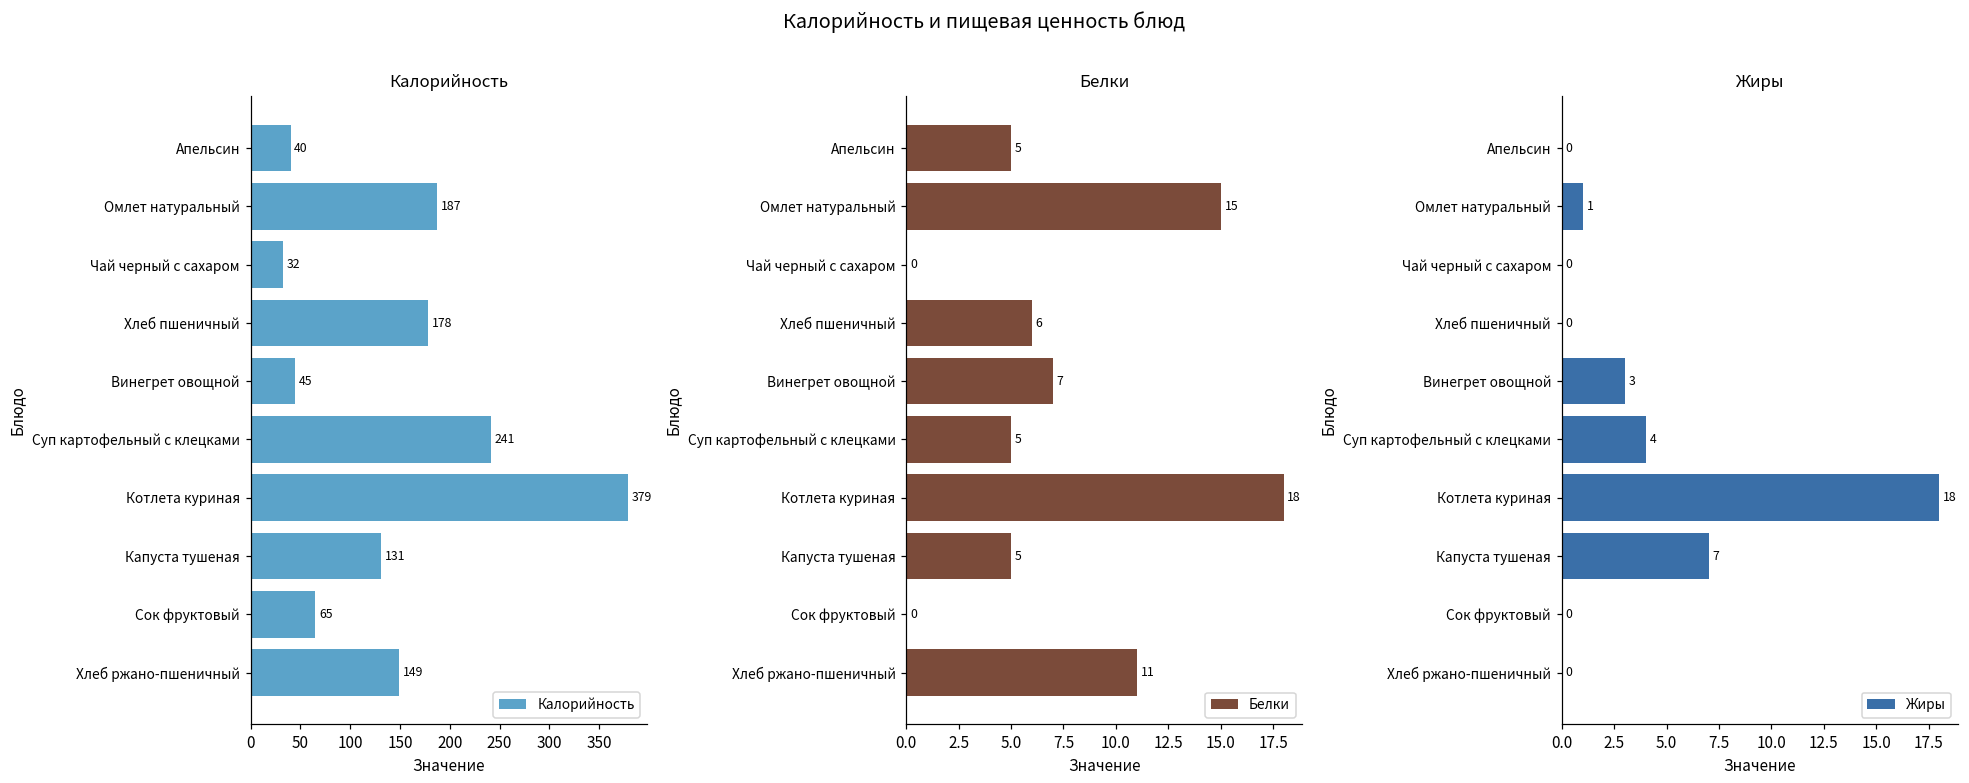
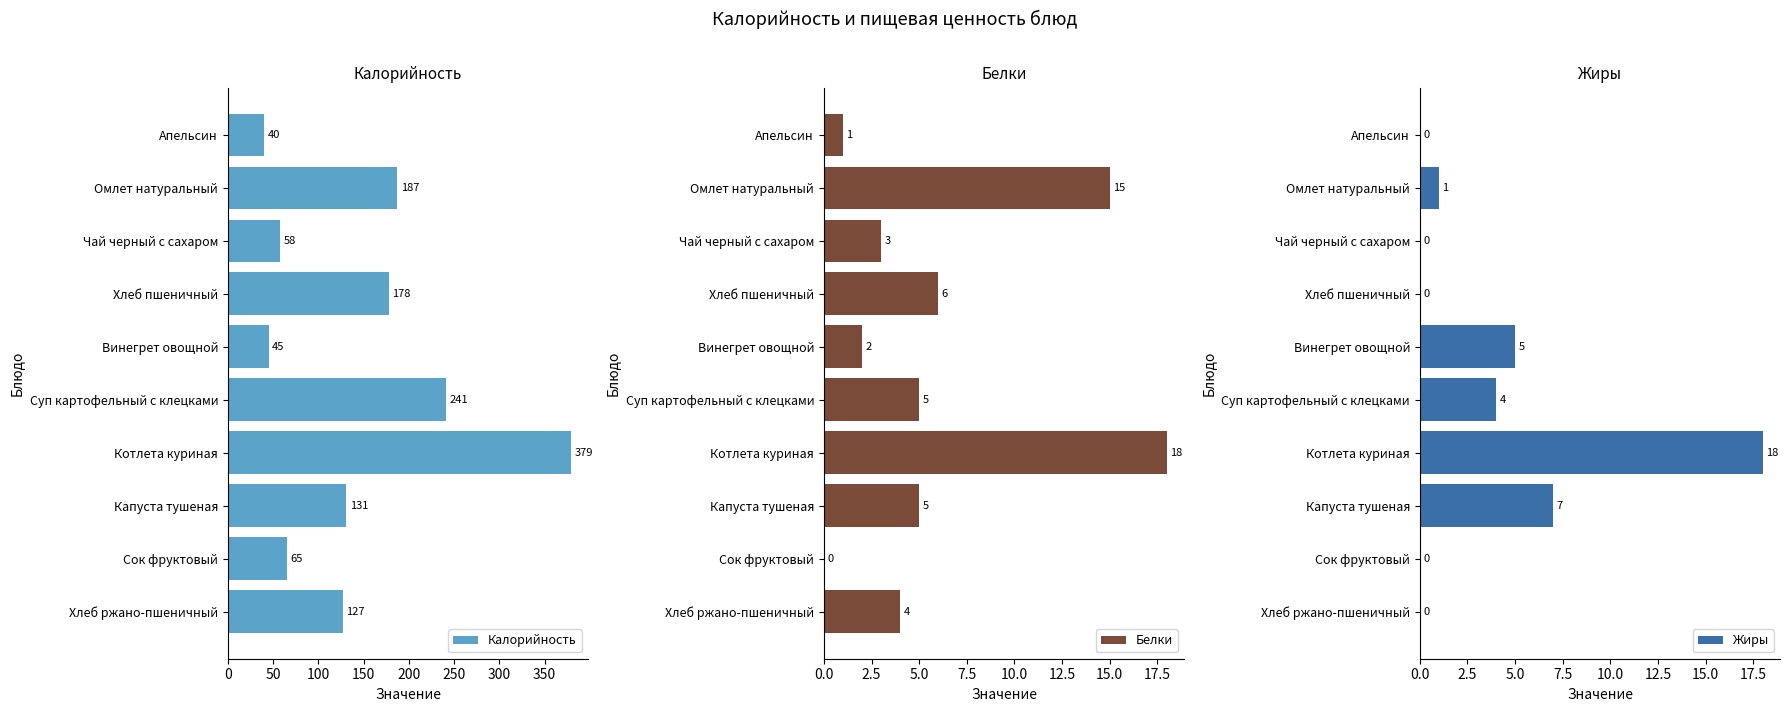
Калорийность, Чай черный с сахаром: 32 -> 58
Калорийность, Хлеб ржано-пшеничный: 149 -> 127
Белки, Апельсин: 5 -> 1
Белки, Чай черный с сахаром: 0 -> 3
Белки, Винегрет овощной: 7 -> 2
Белки, Хлеб ржано-пшеничный: 11 -> 4
Жиры, Винегрет овощной: 3 -> 5
